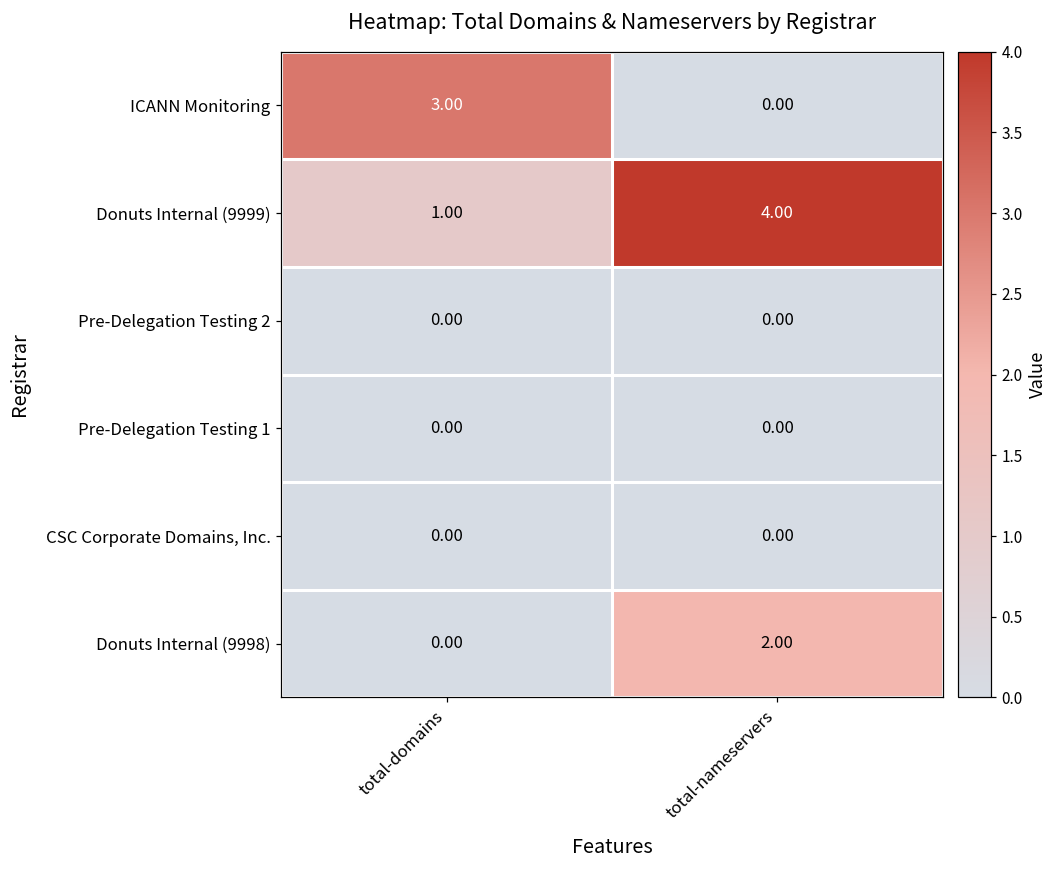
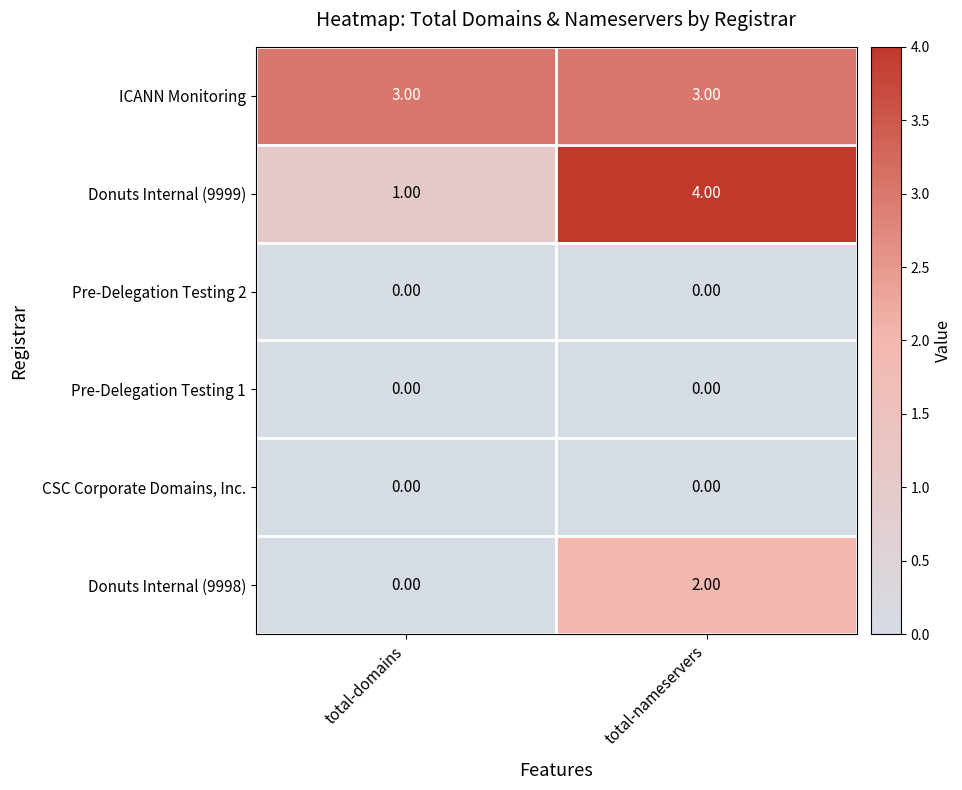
ICANN Monitoring, total-nameservers: 0.00 -> 3.00
